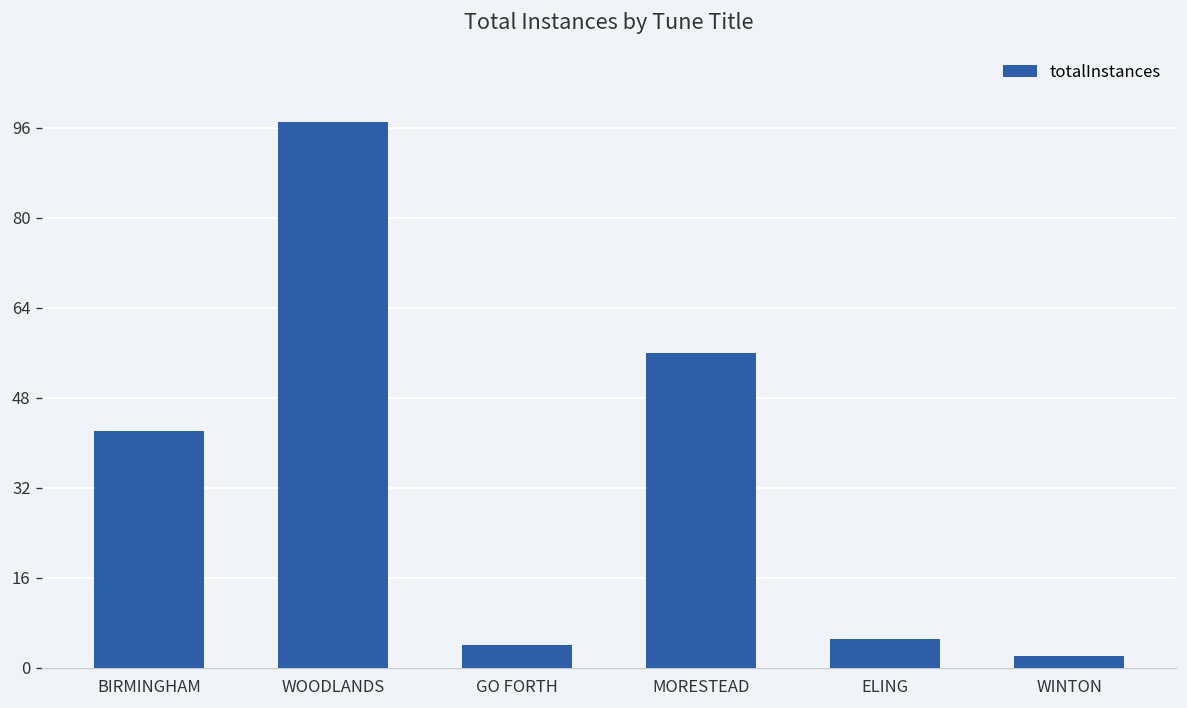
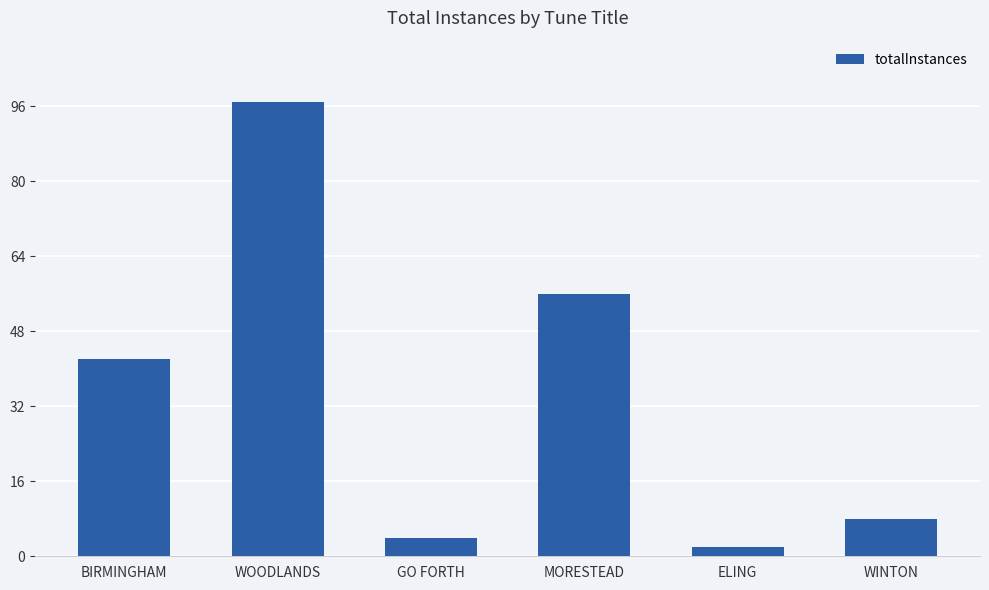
ELING: 5 -> 2
WINTON: 2 -> 8
